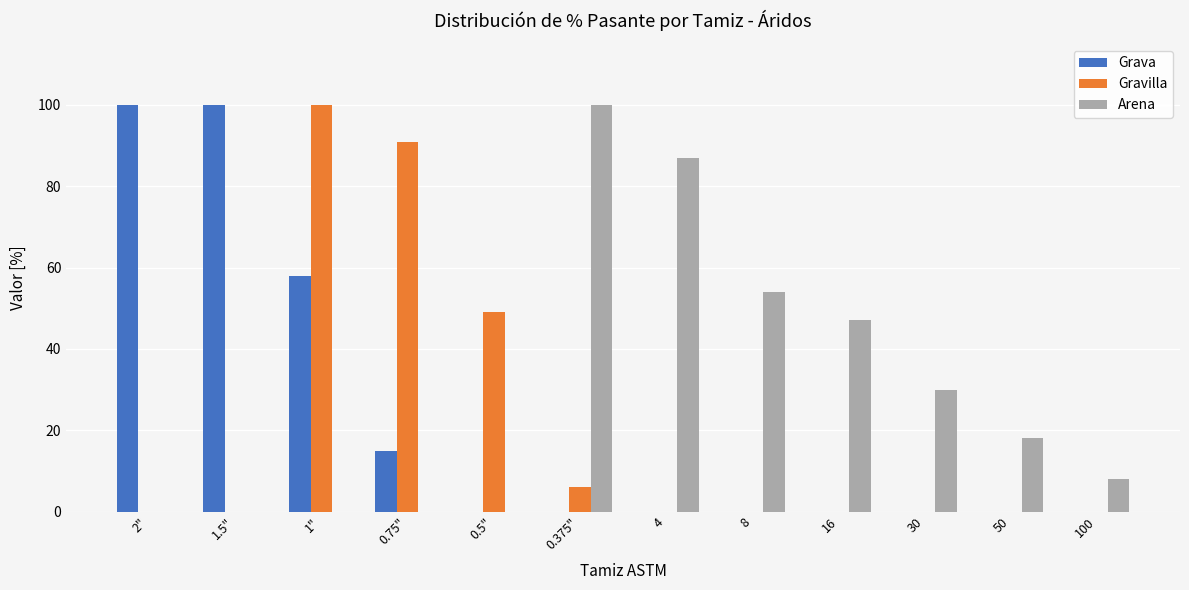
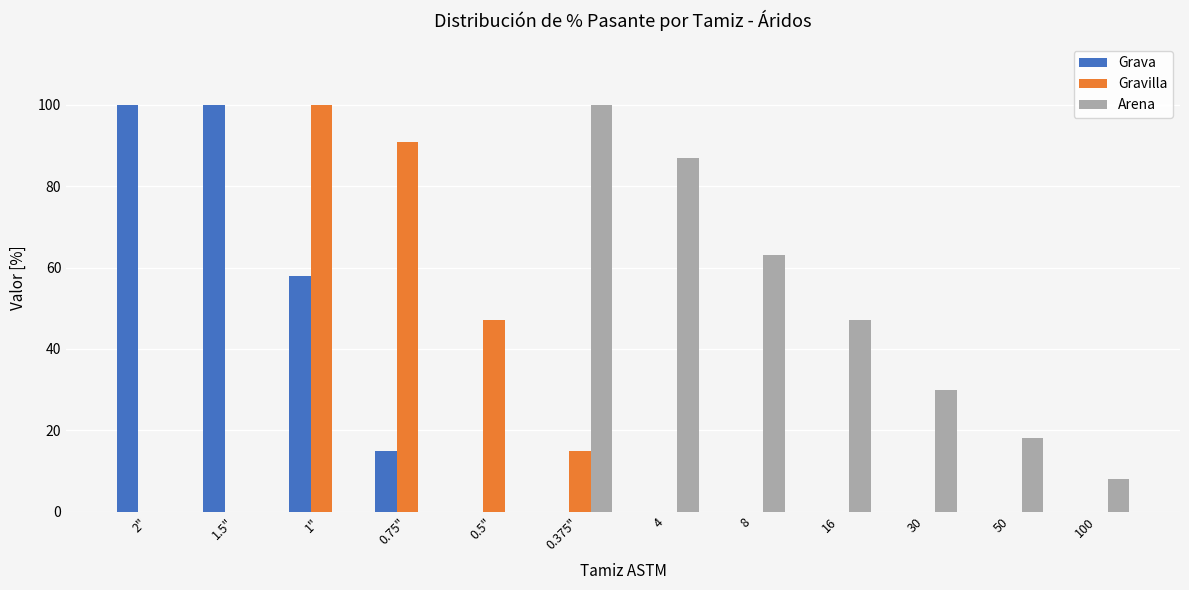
Gravilla, 0.5": 49 -> 47
Gravilla, 0.375": 6 -> 15
Arena, 8: 54 -> 63
